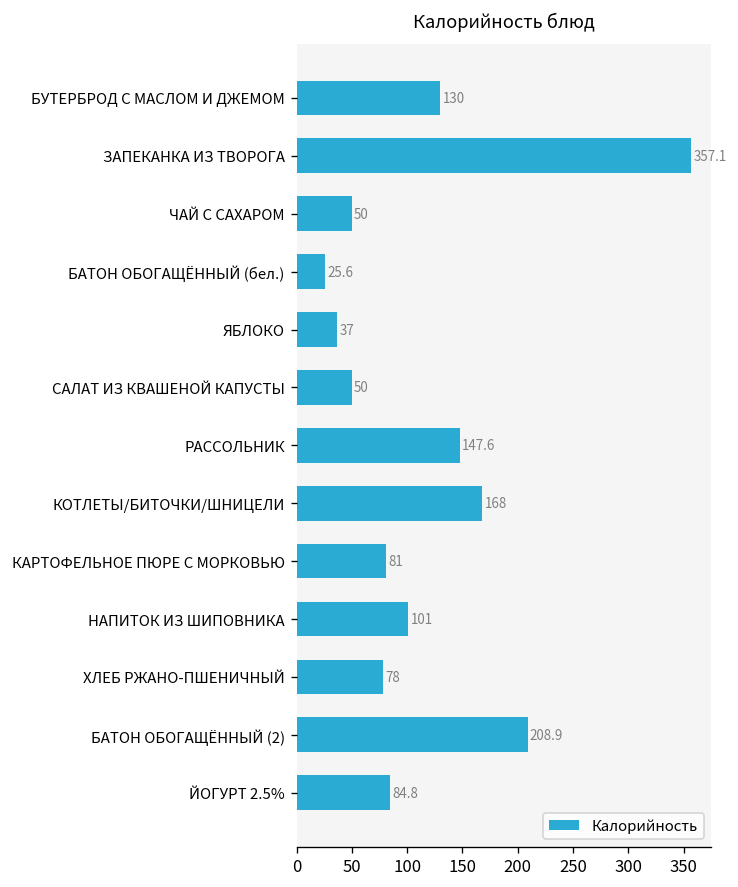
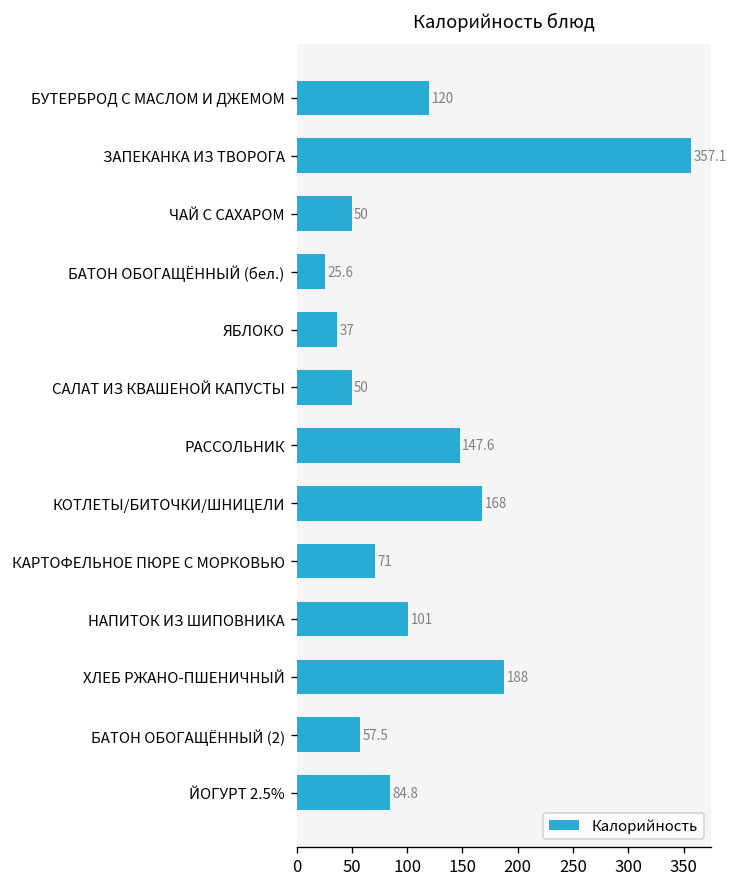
БУТЕРБРОД С МАСЛОМ И ДЖЕМОМ: 130 -> 120
КАРТОФЕЛЬНОЕ ПЮРЕ С МОРКОВЬЮ: 81 -> 71
ХЛЕБ РЖАНО-ПШЕНИЧНЫЙ: 78 -> 188
БАТОН ОБОГАЩЁННЫЙ (2): 208.9 -> 57.5
